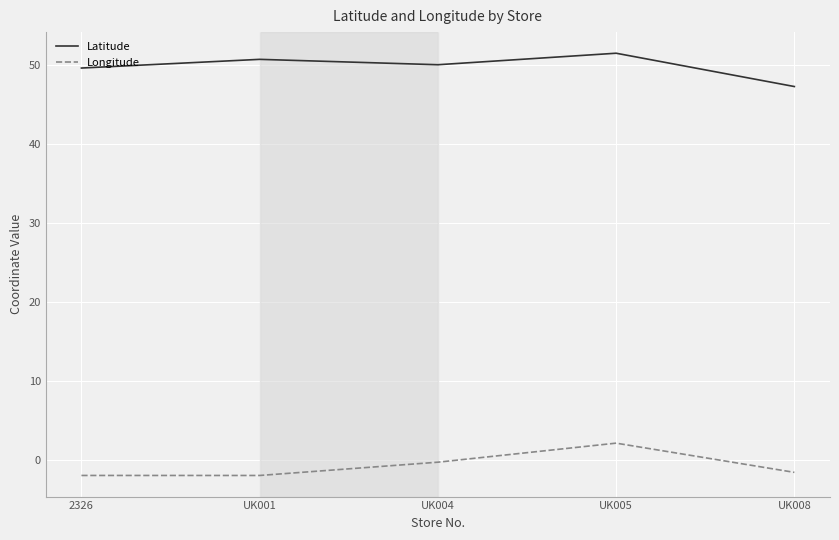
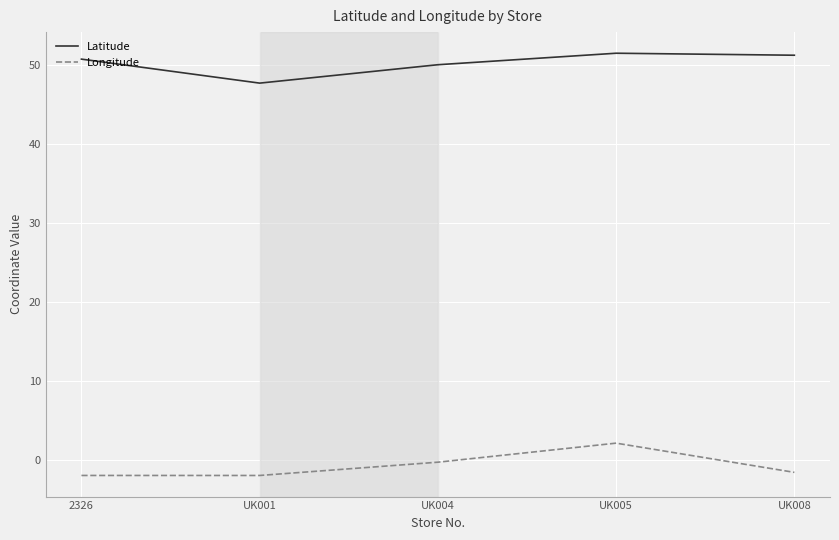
Latitude, 2326: 50 -> 51
Latitude, UK001: 51 -> 48
Latitude, UK008: 47 -> 51
